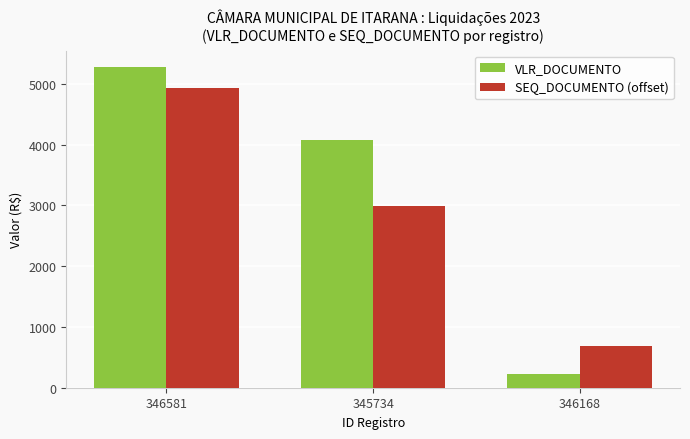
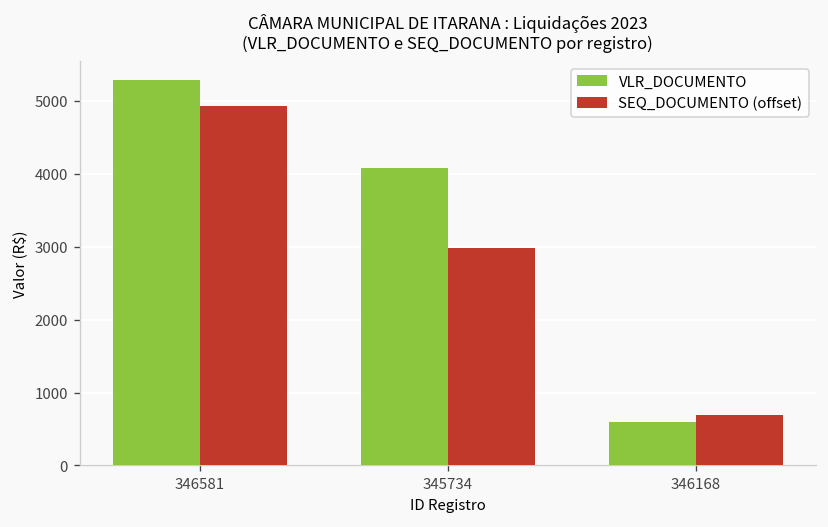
VLR_DOCUMENTO, 346168: 200 -> 600
